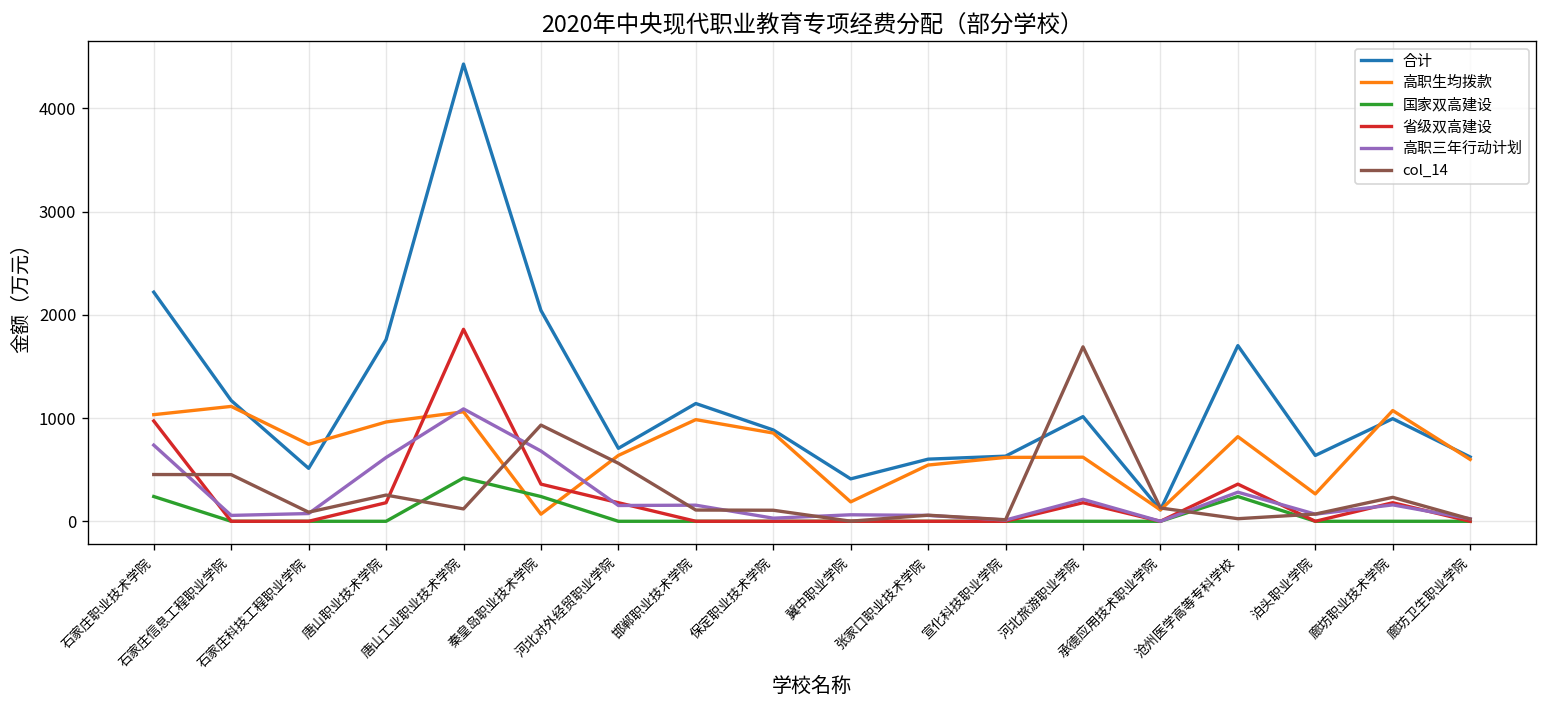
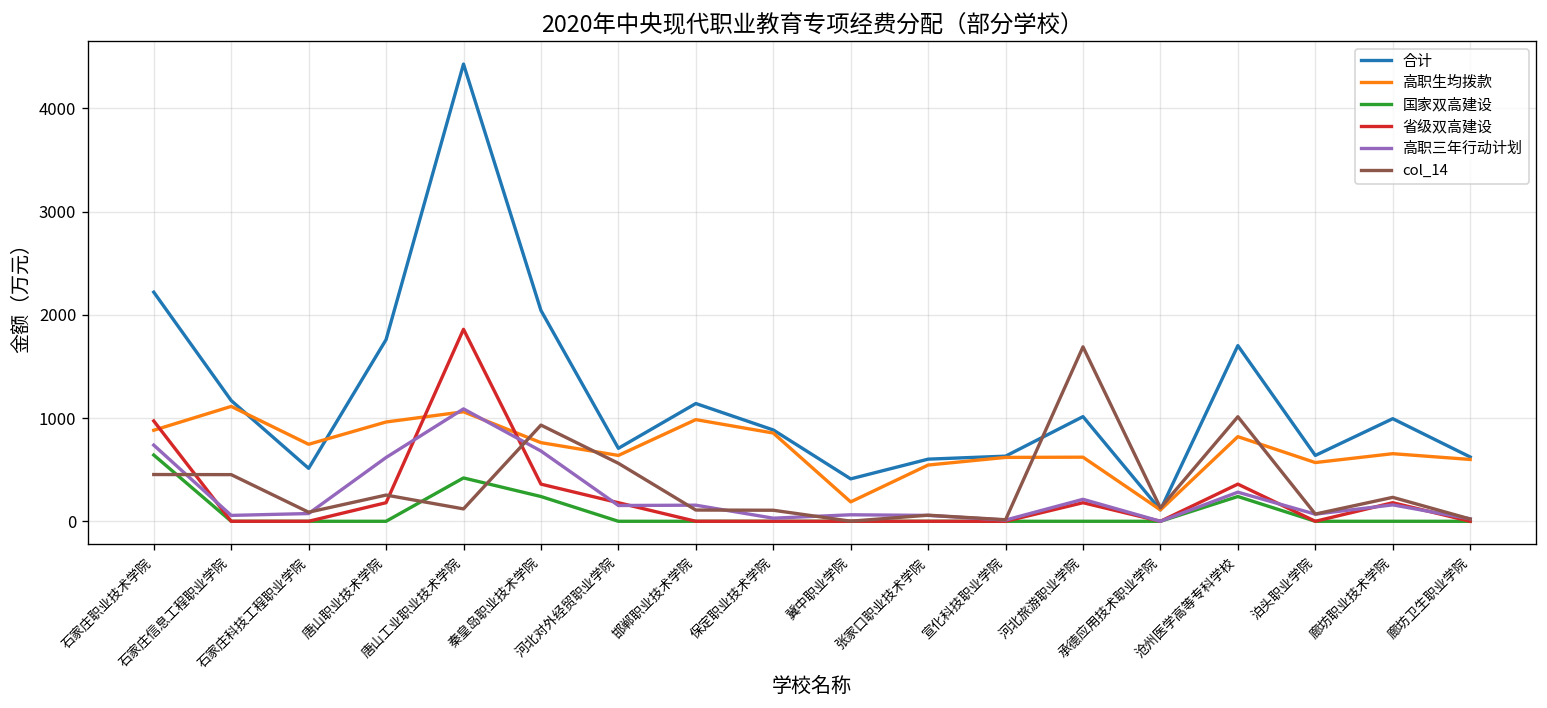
高职生均拨款, 石家庄职业技术学院: 1000 -> 900
国家双高建设, 石家庄职业技术学院: 200 -> 600
高职生均拨款, 秦皇岛职业技术学院: 100 -> 800
col_14, 沧州医学高等专科学校: 0 -> 1000
高职生均拨款, 泊头职业学院: 300 -> 600
高职生均拨款, 廊坊职业技术学院: 1100 -> 700
